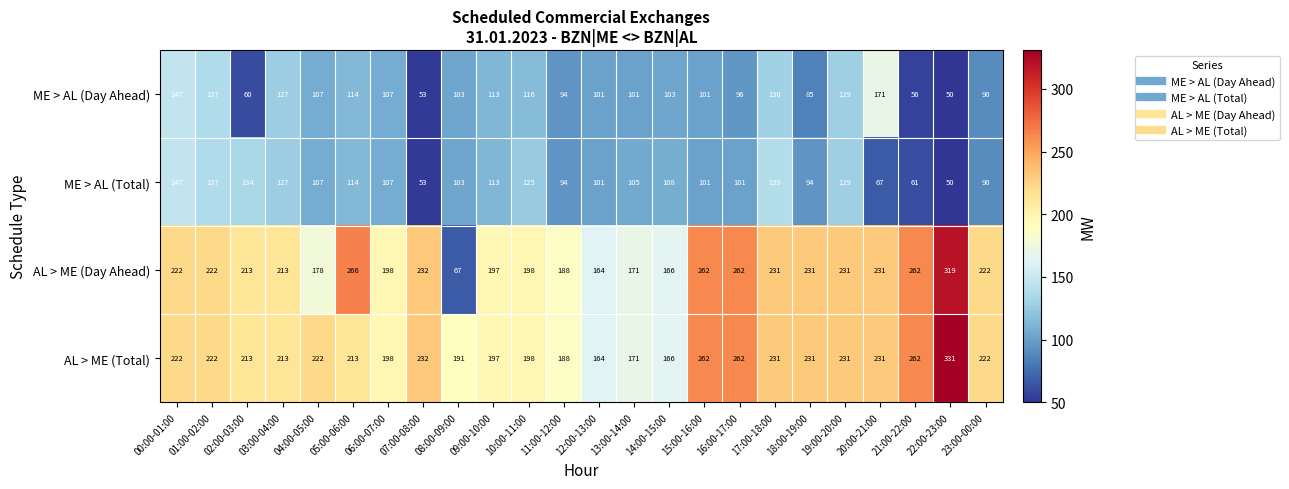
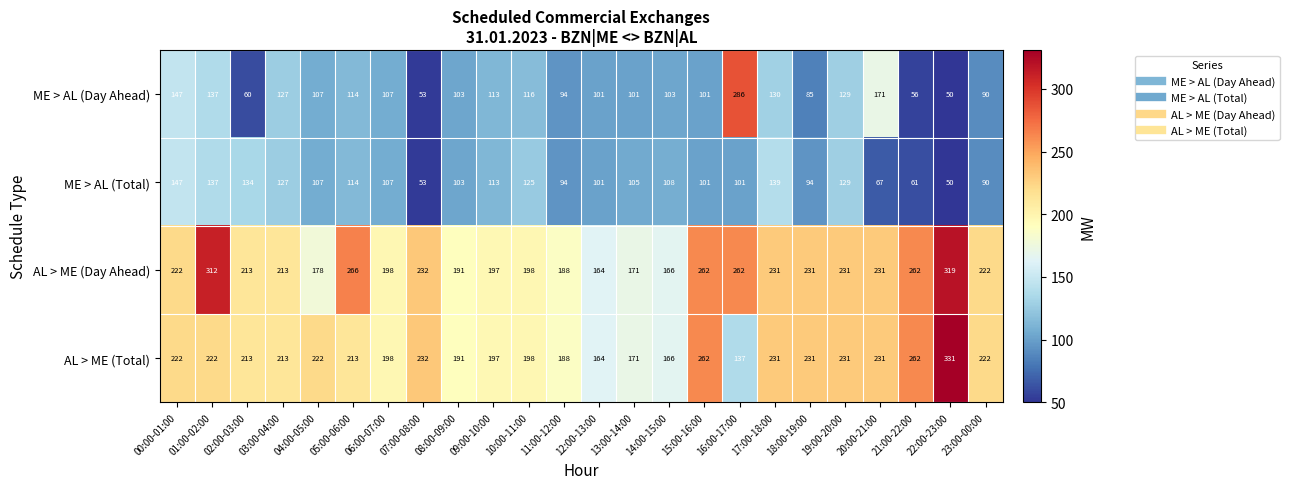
ME > AL (Day Ahead), 16:00-17:00: 96 -> 286
AL > ME (Day Ahead), 01:00-02:00: 222 -> 312
AL > ME (Day Ahead), 08:00-09:00: 67 -> 191
AL > ME (Total), 16:00-17:00: 262 -> 137
